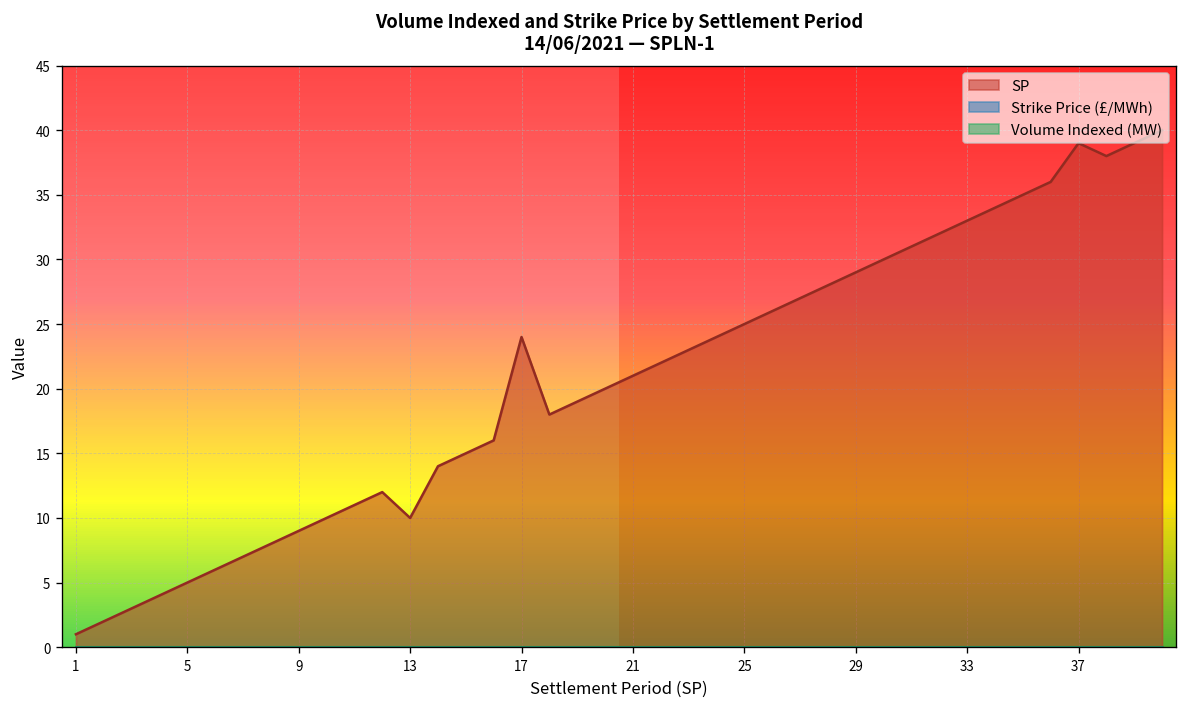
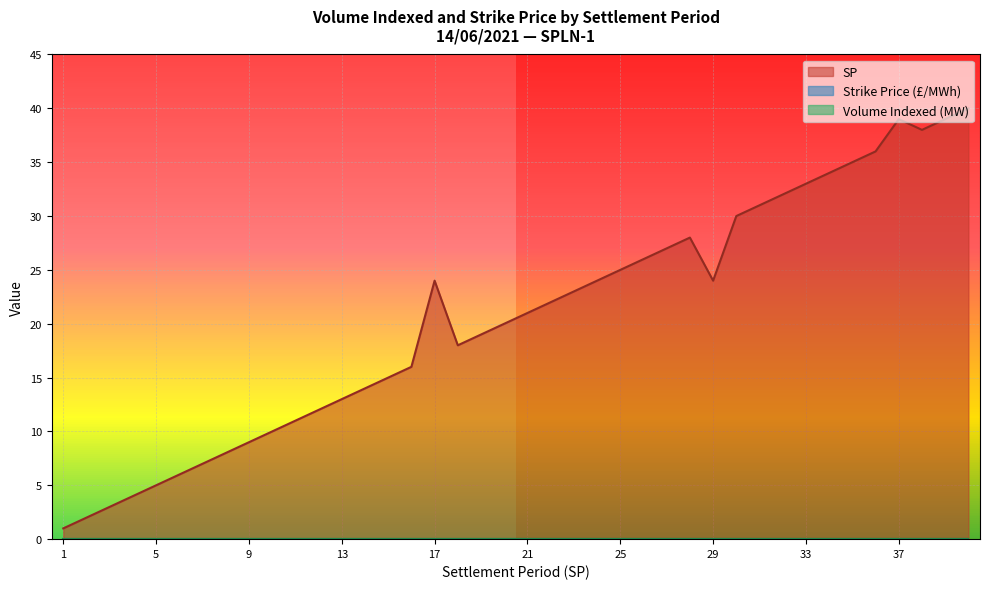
SP, 13: 10 -> 13
SP, 29: 29 -> 24
